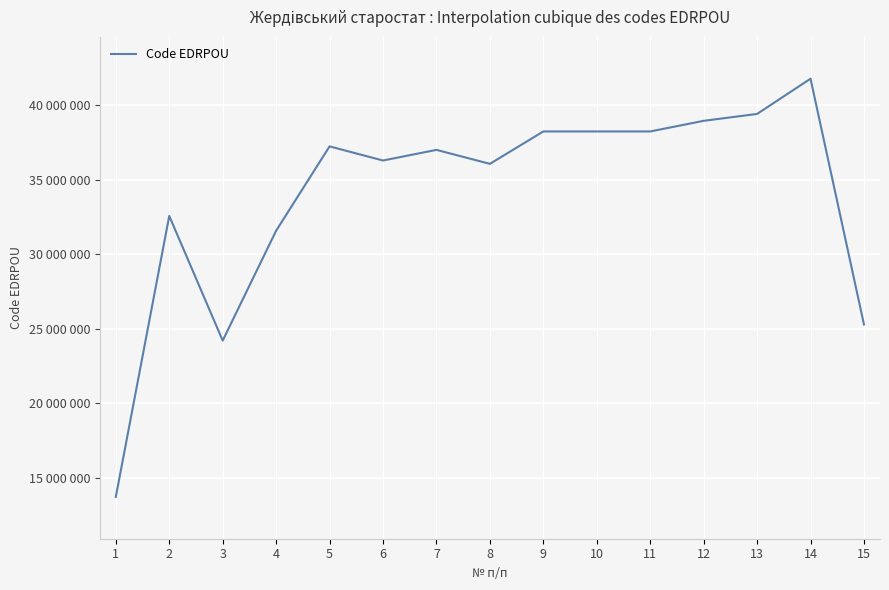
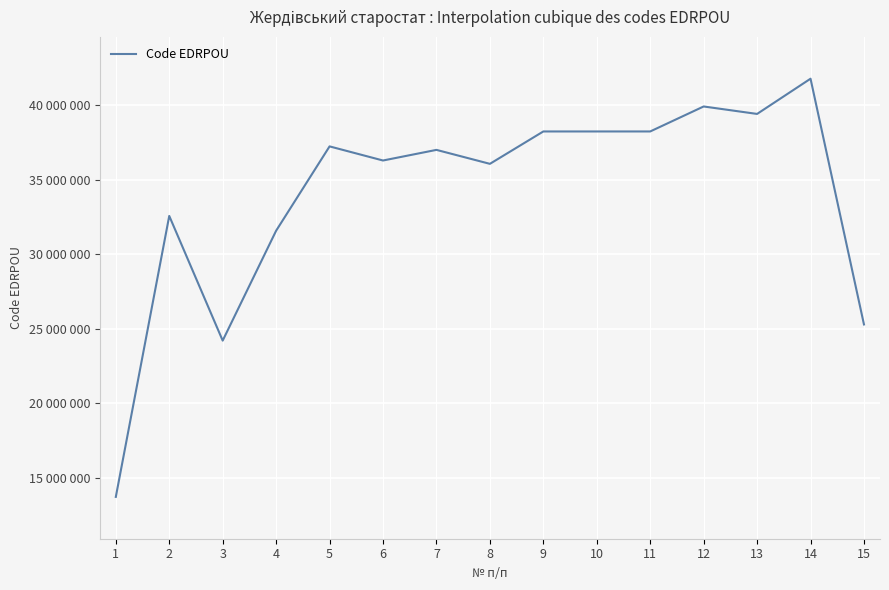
12: 39000000 -> 39900000
